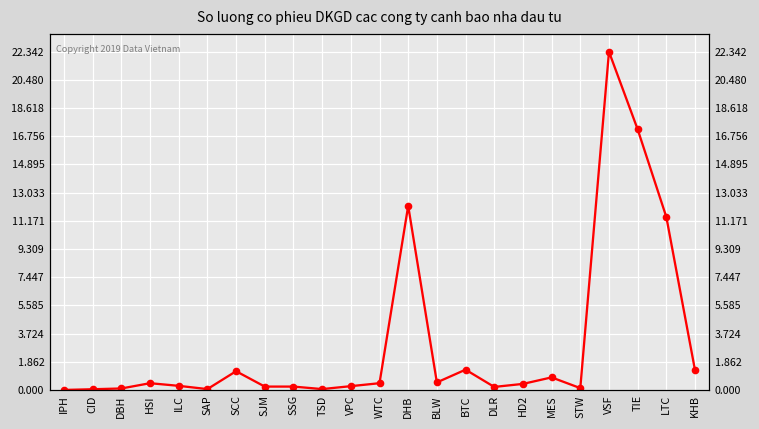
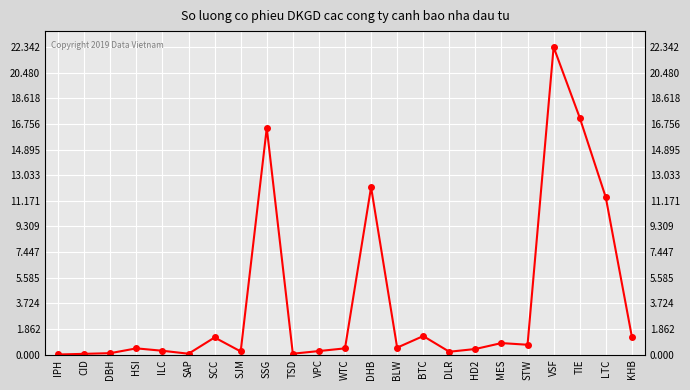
SSG: 0.2 -> 16.5
STW: 0.1 -> 0.7
